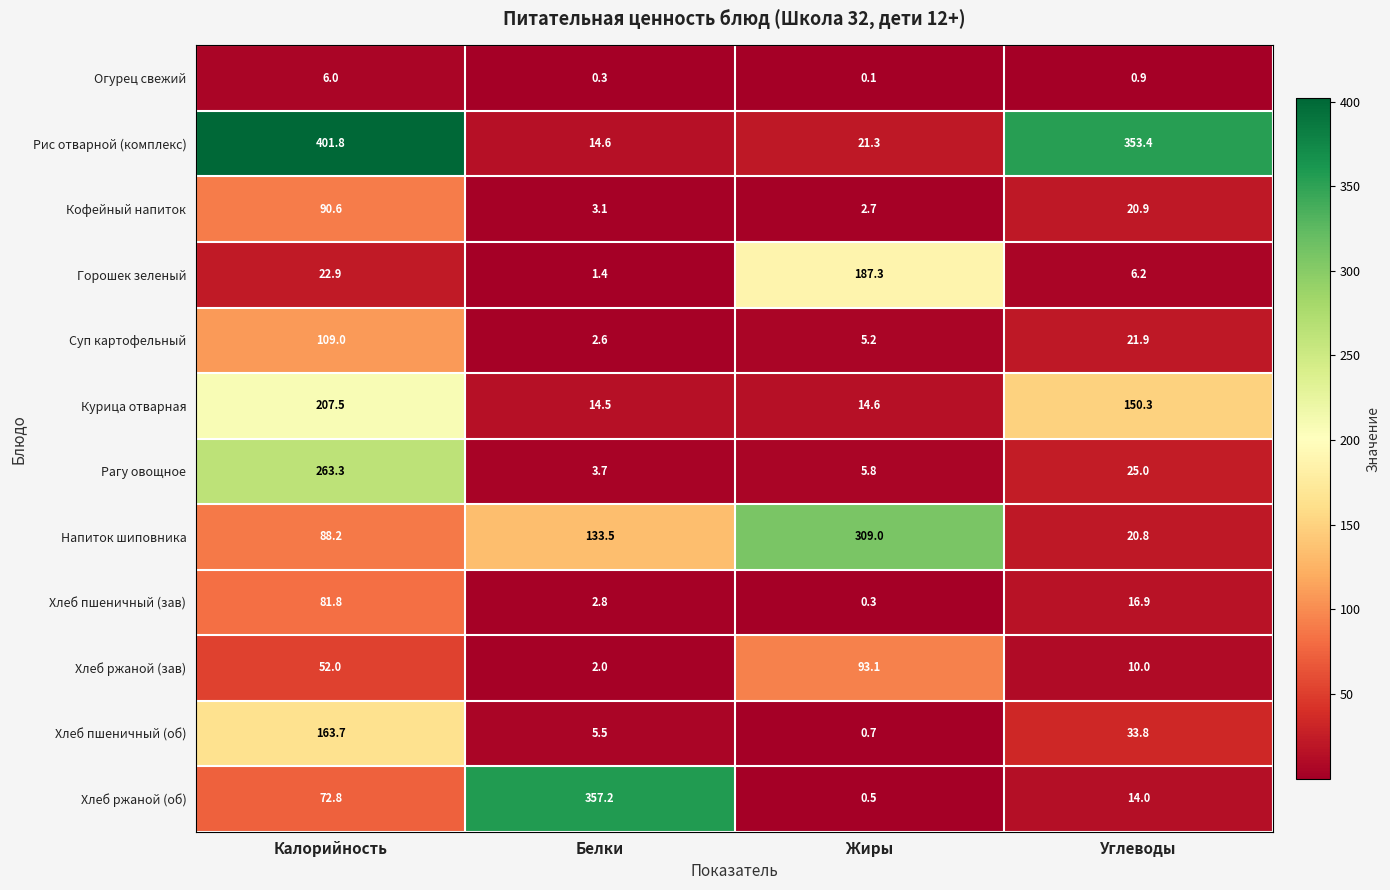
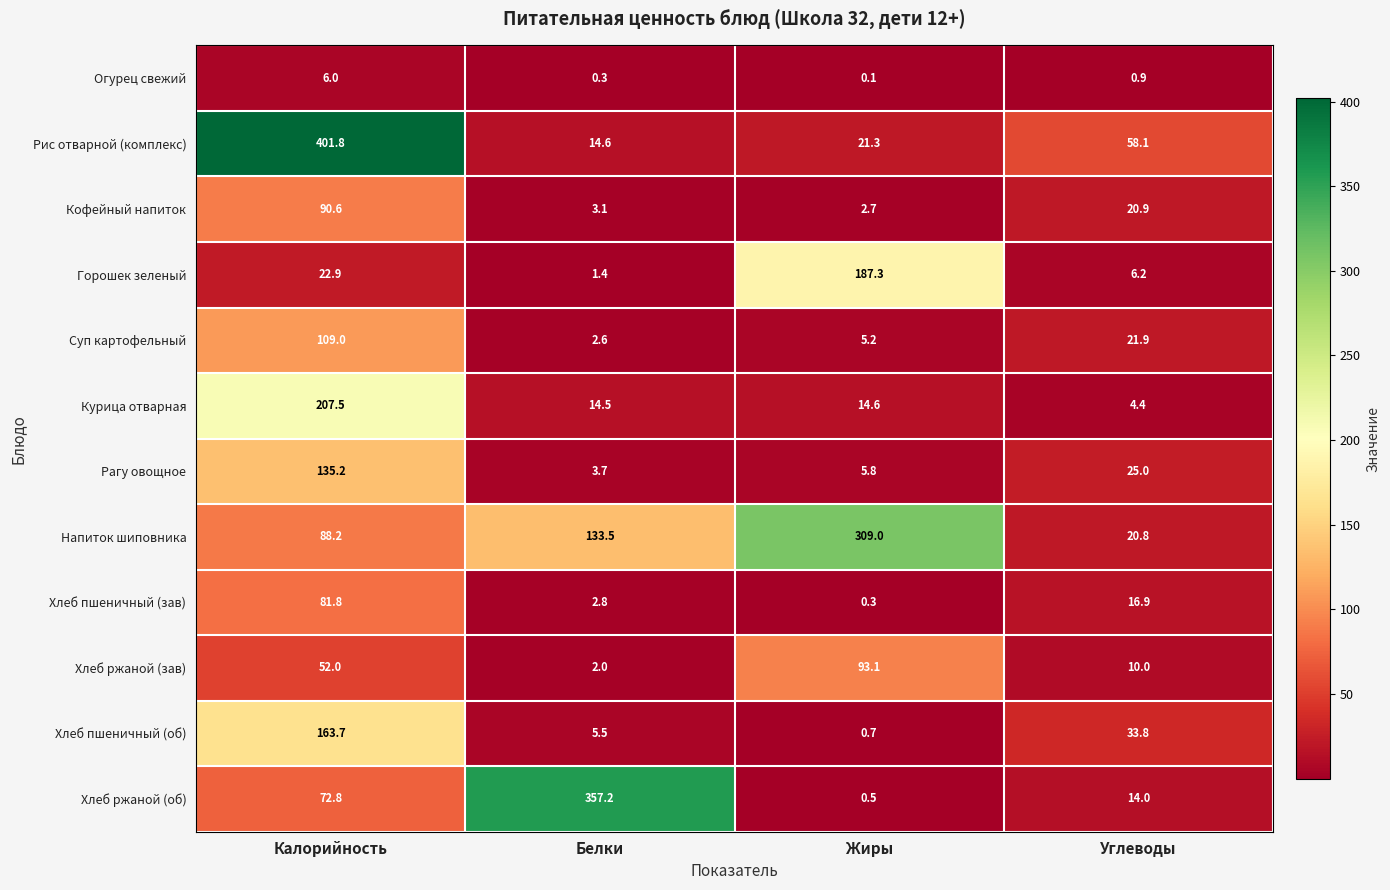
Рис отварной (комплекс), Углеводы: 353.4 -> 58.1
Курица отварная, Углеводы: 150.3 -> 4.4
Рагу овощное, Калорийность: 263.3 -> 135.2
